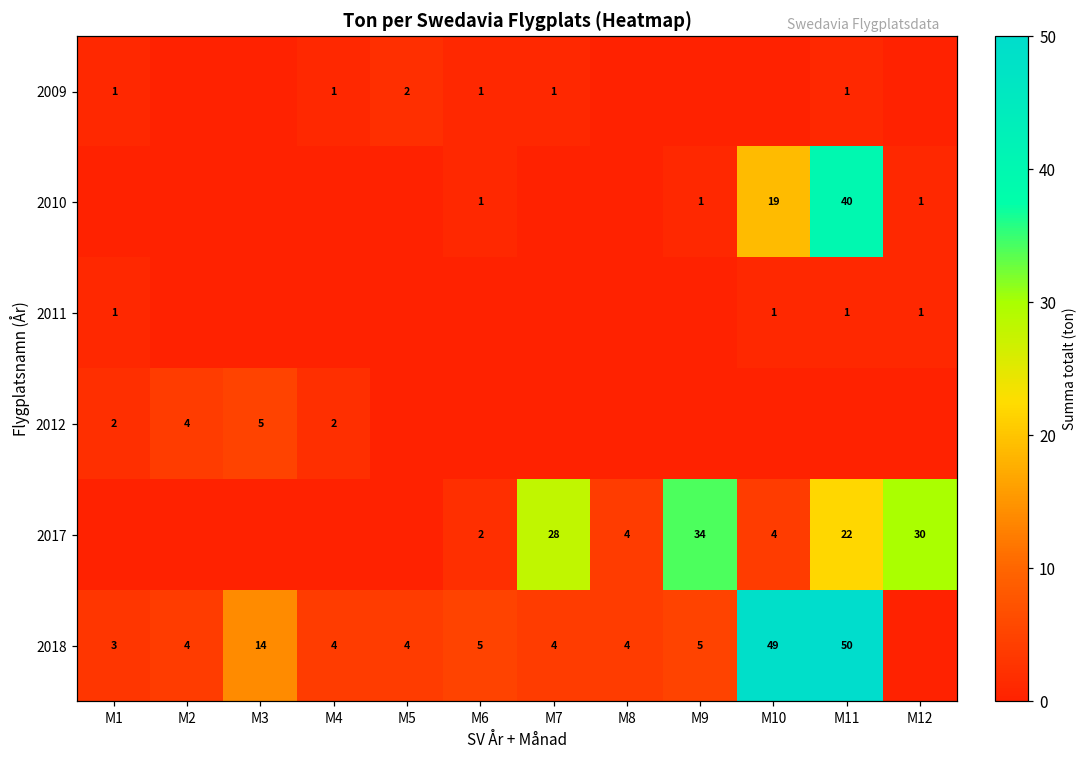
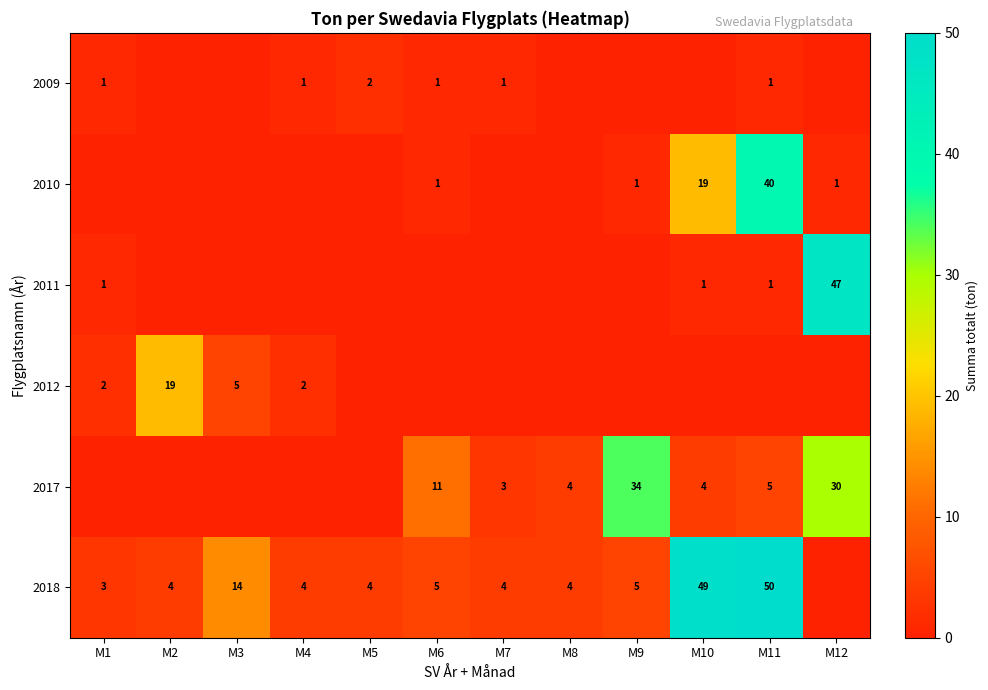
2011, M12: 1 -> 47
2012, M2: 4 -> 19
2017, M6: 2 -> 11
2017, M7: 28 -> 3
2017, M11: 22 -> 5
